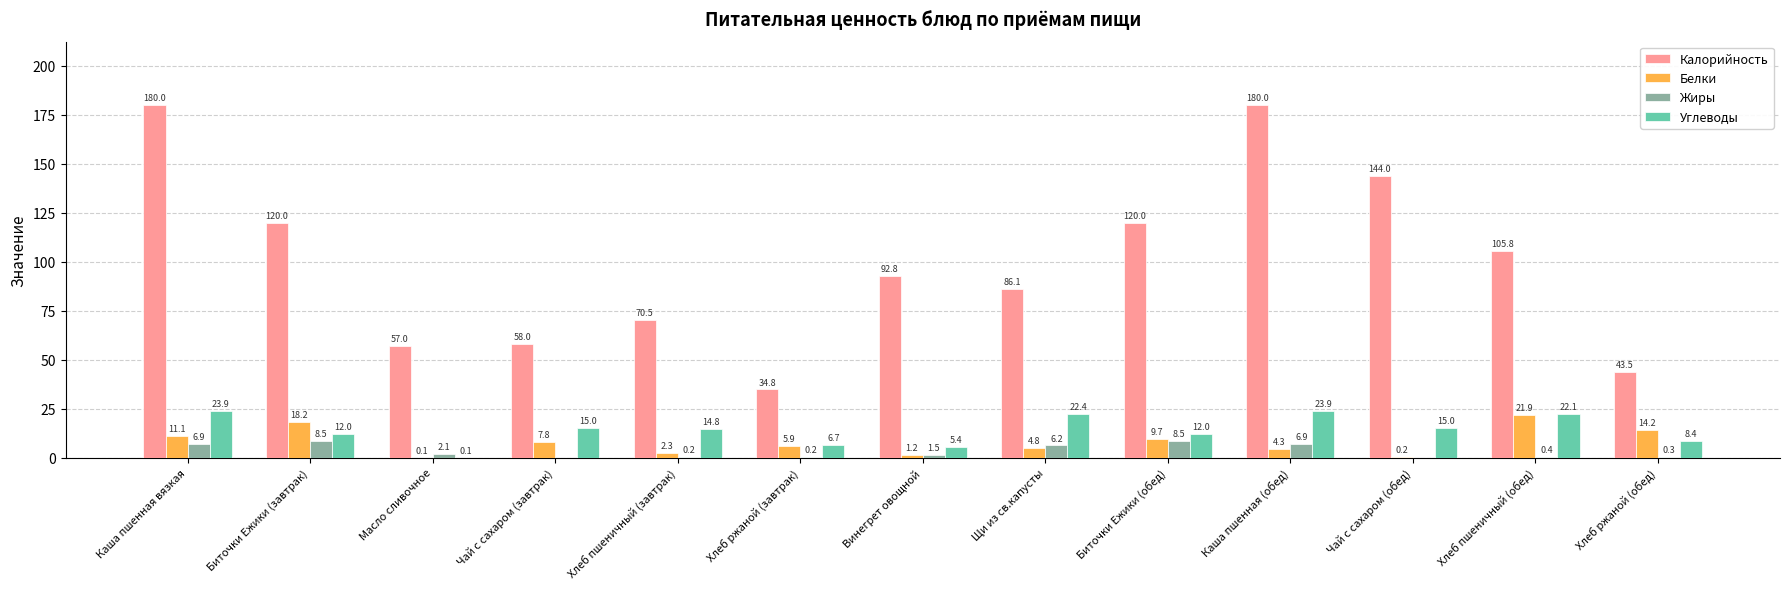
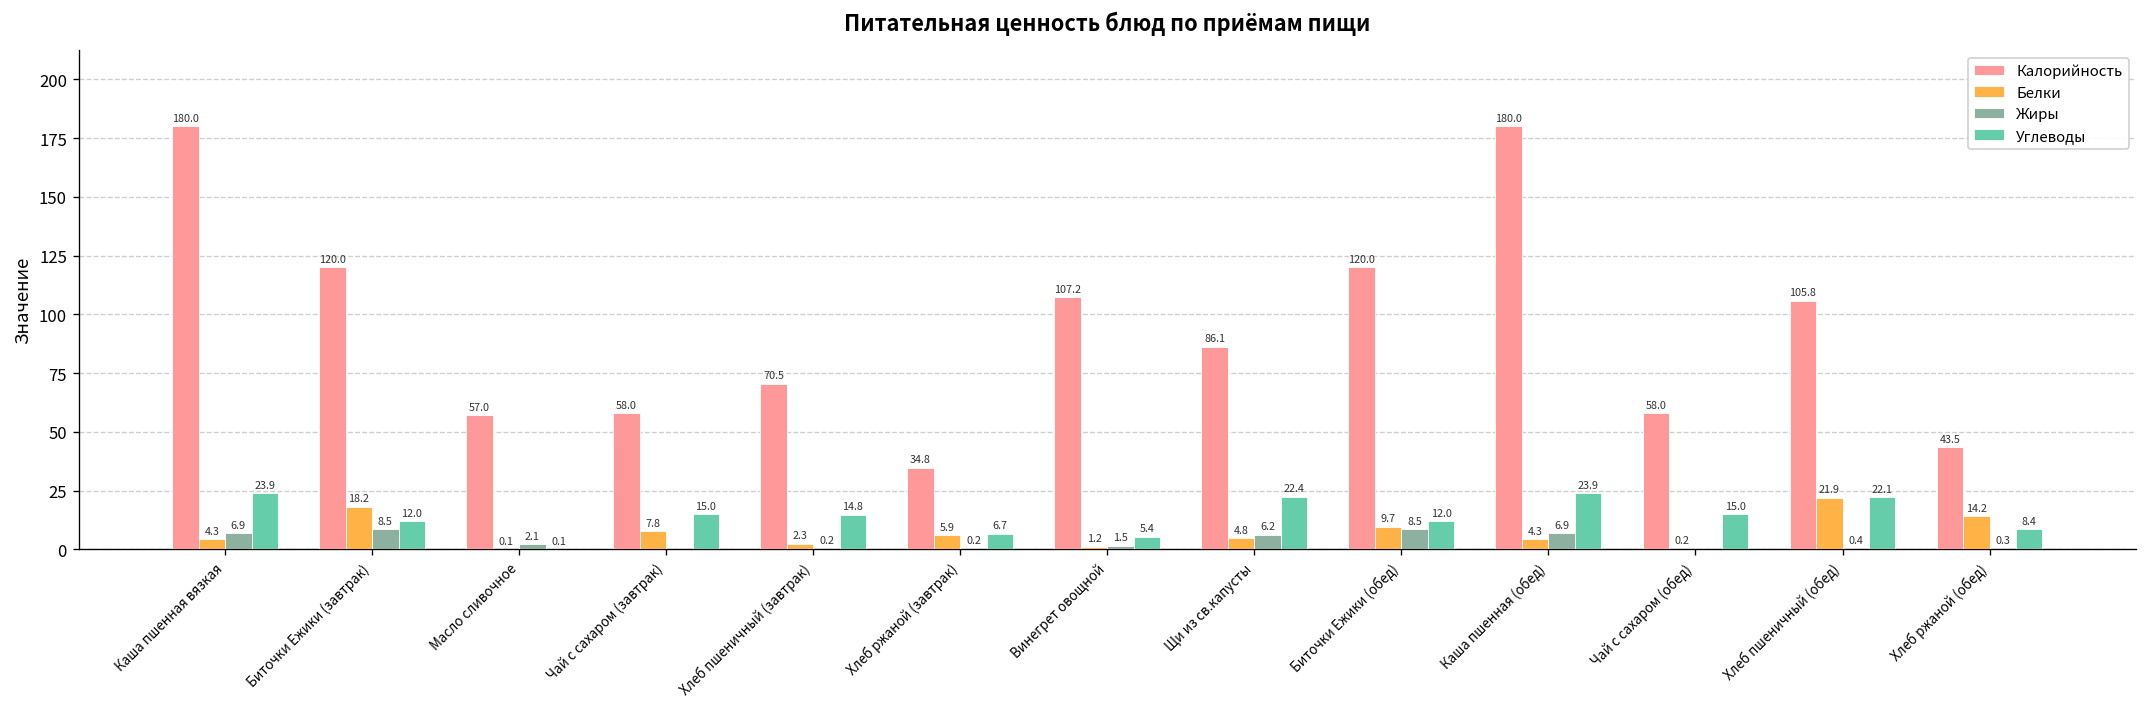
Белки, Каша пшенная вязкая: 11.1 -> 4.3
Калорийность, Винегрет овощной: 92.8 -> 107.2
Калорийность, Чай с сахаром (обед): 144.0 -> 58.0
